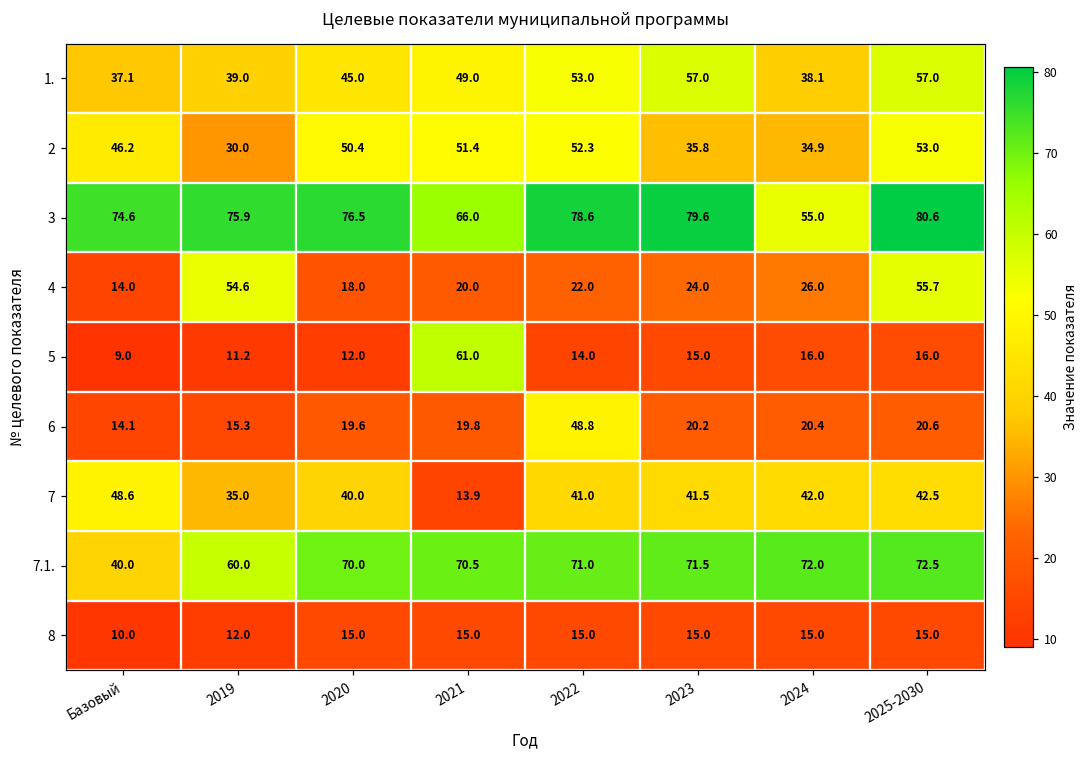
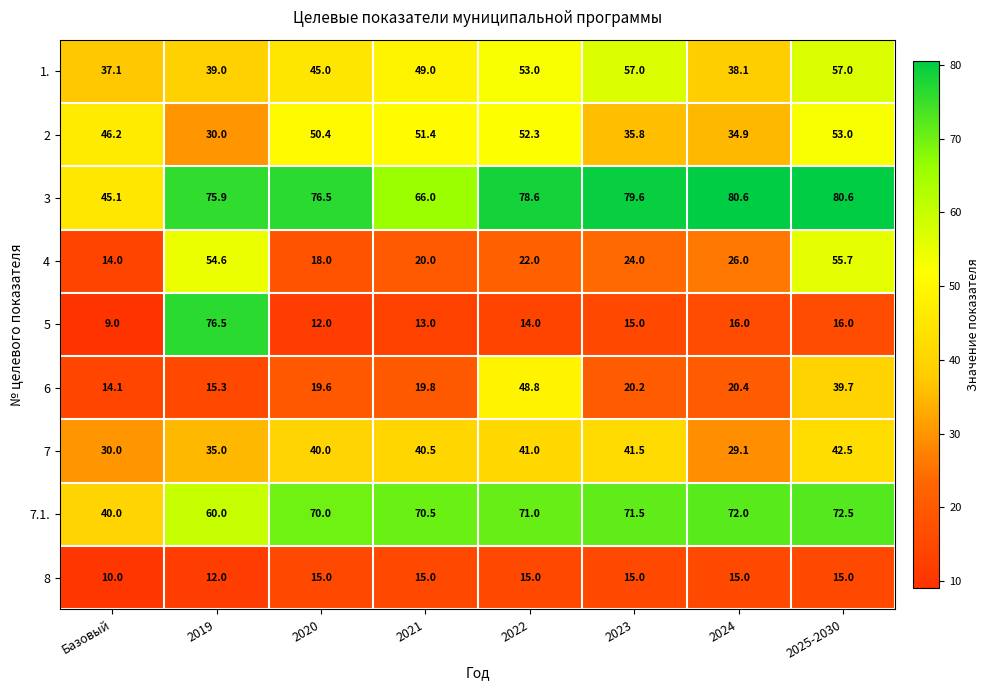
3, Базовый: 74.6 -> 45.1
3, 2024: 55.0 -> 80.6
5, 2019: 11.2 -> 76.5
5, 2021: 61.0 -> 13.0
6, 2025-2030: 20.6 -> 39.7
7, Базовый: 48.6 -> 30.0
7, 2021: 13.9 -> 40.5
7, 2024: 42.0 -> 29.1
